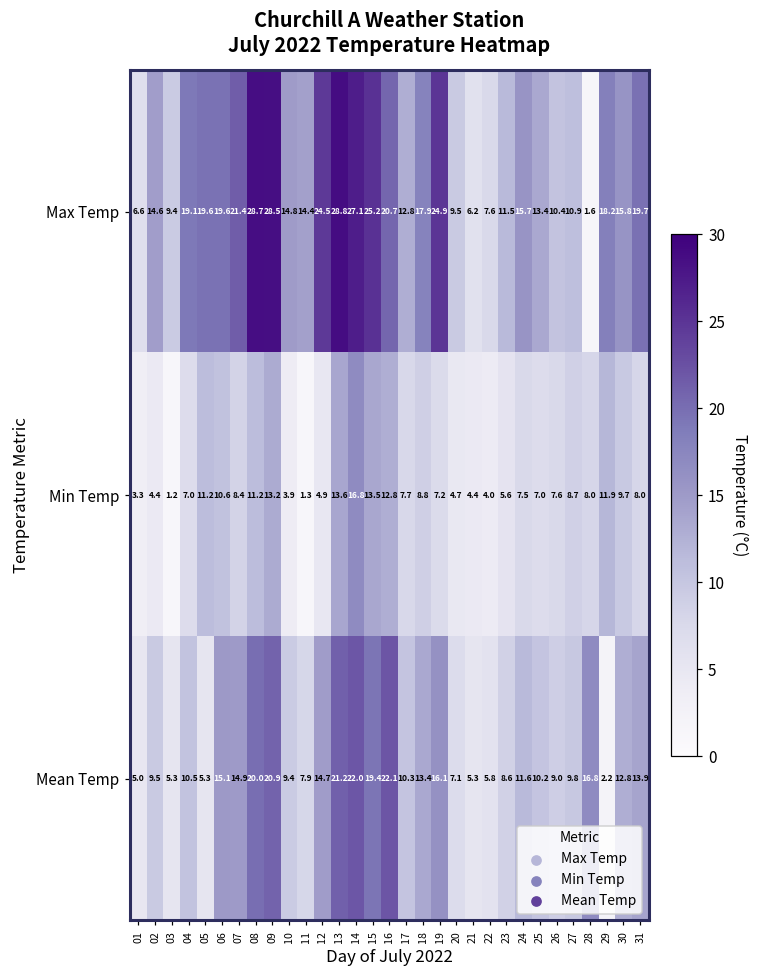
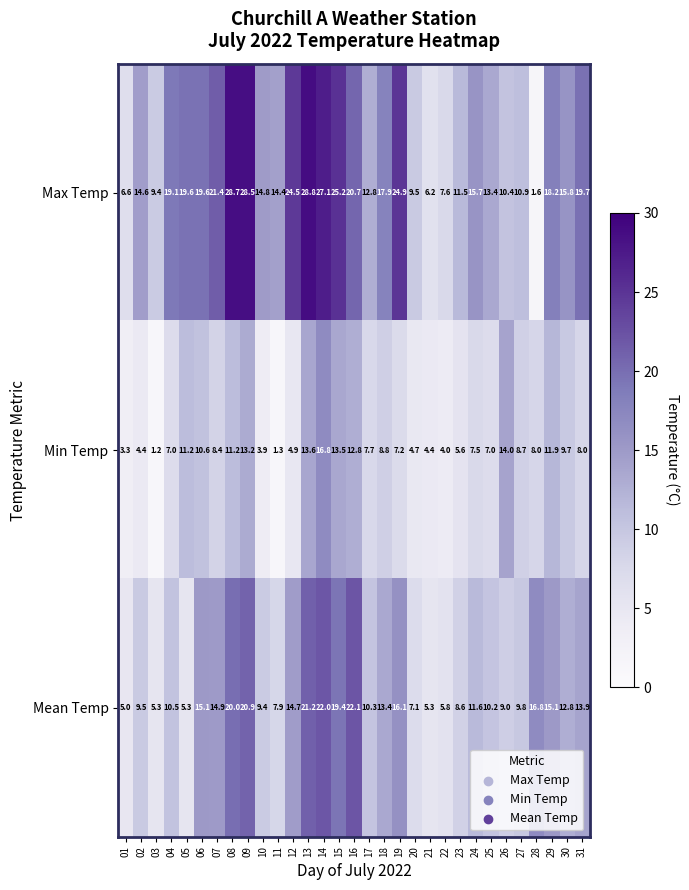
Min Temp, 26: 7.6 -> 14.0
Mean Temp, 29: 2.2 -> 15.1
